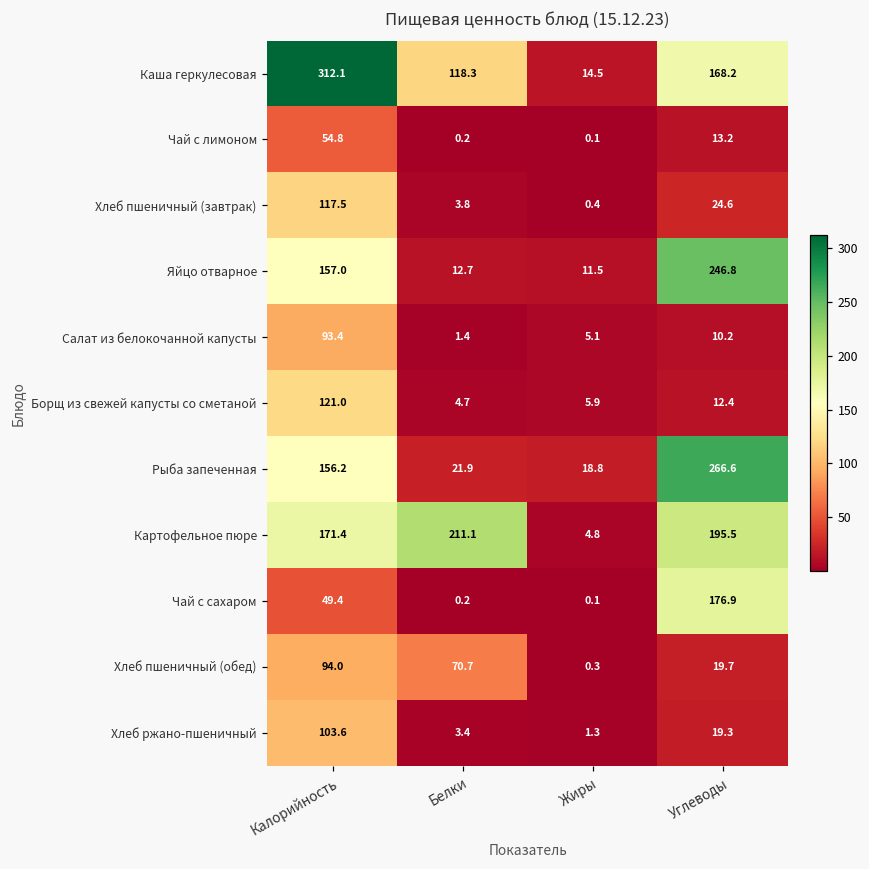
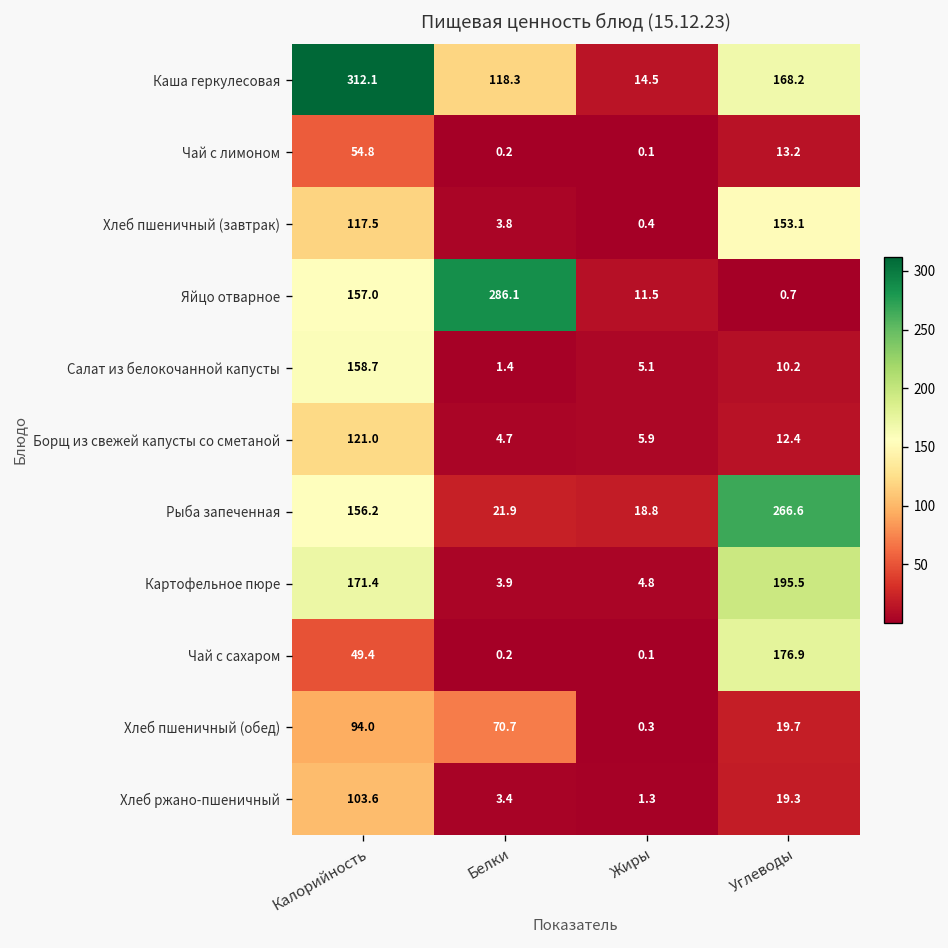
Хлеб пшеничный (завтрак), Углеводы: 24.6 -> 153.1
Яйцо отварное, Белки: 12.7 -> 286.1
Яйцо отварное, Углеводы: 246.8 -> 0.7
Салат из белокочанной капусты, Калорийность: 93.4 -> 158.7
Картофельное пюре, Белки: 211.1 -> 3.9
